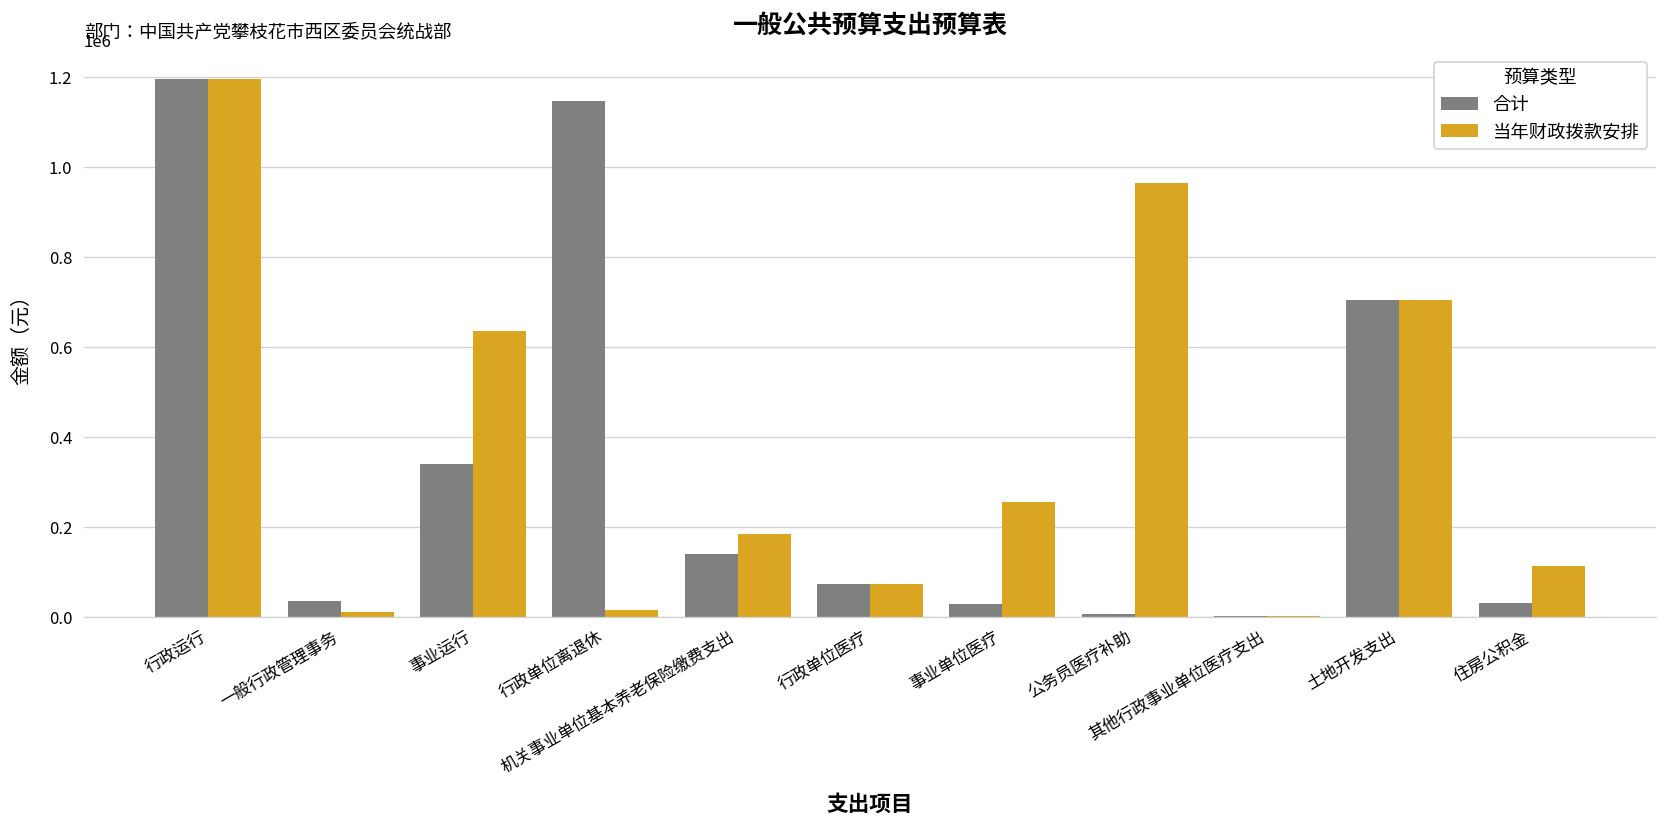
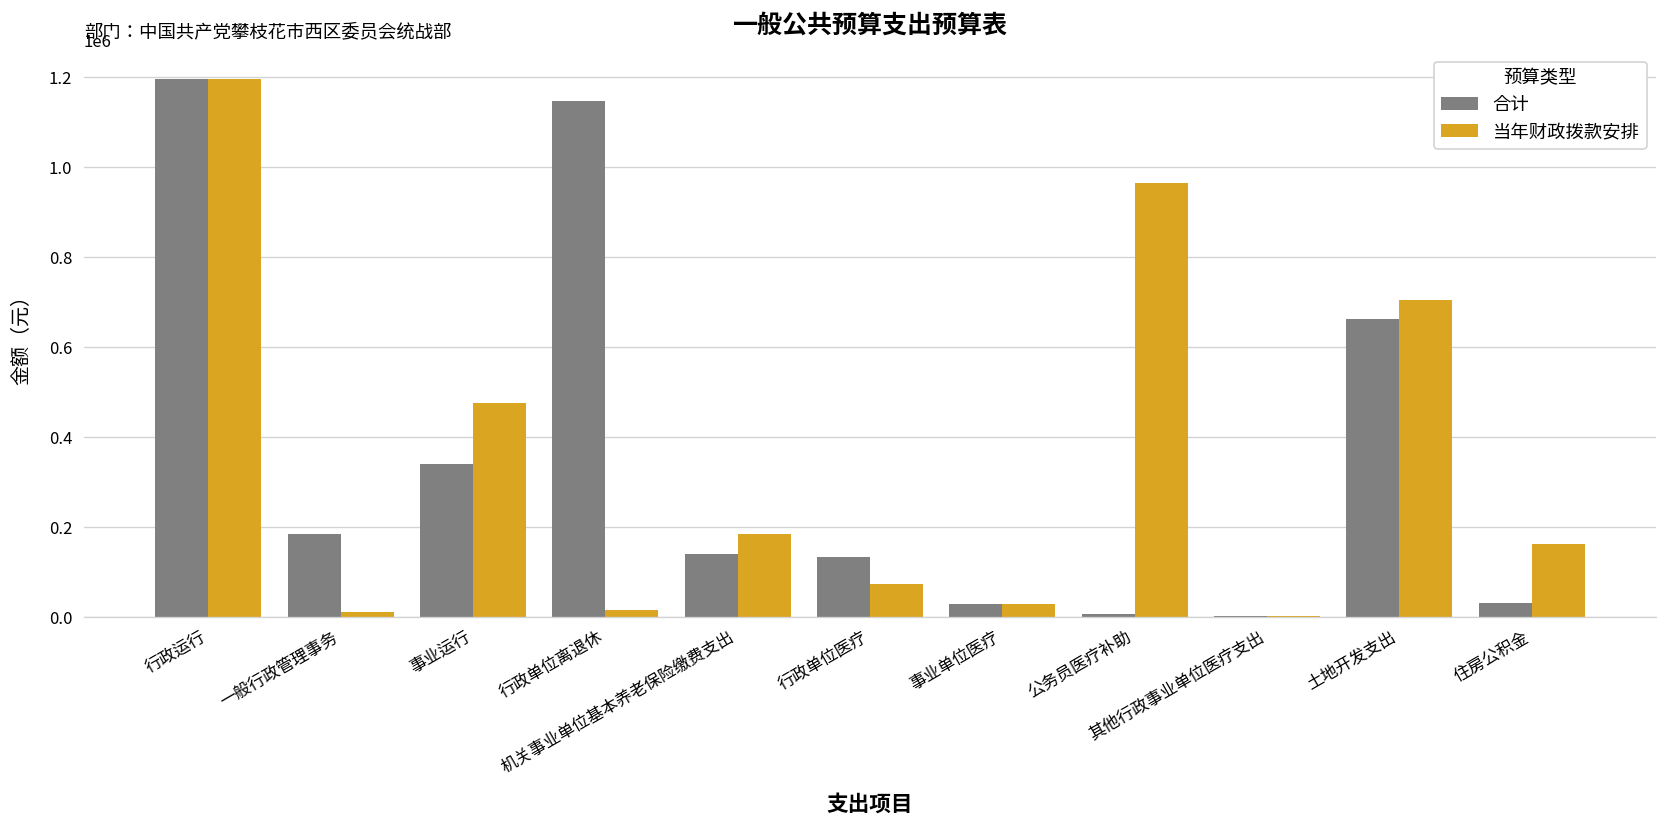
合计, 一般行政管理事务: 40000 -> 180000
当年财政拨款安排, 事业运行: 640000 -> 480000
合计, 行政单位医疗: 70000 -> 130000
当年财政拨款安排, 事业单位医疗: 260000 -> 30000
合计, 土地开发支出: 710000 -> 660000
当年财政拨款安排, 住房公积金: 110000 -> 160000
